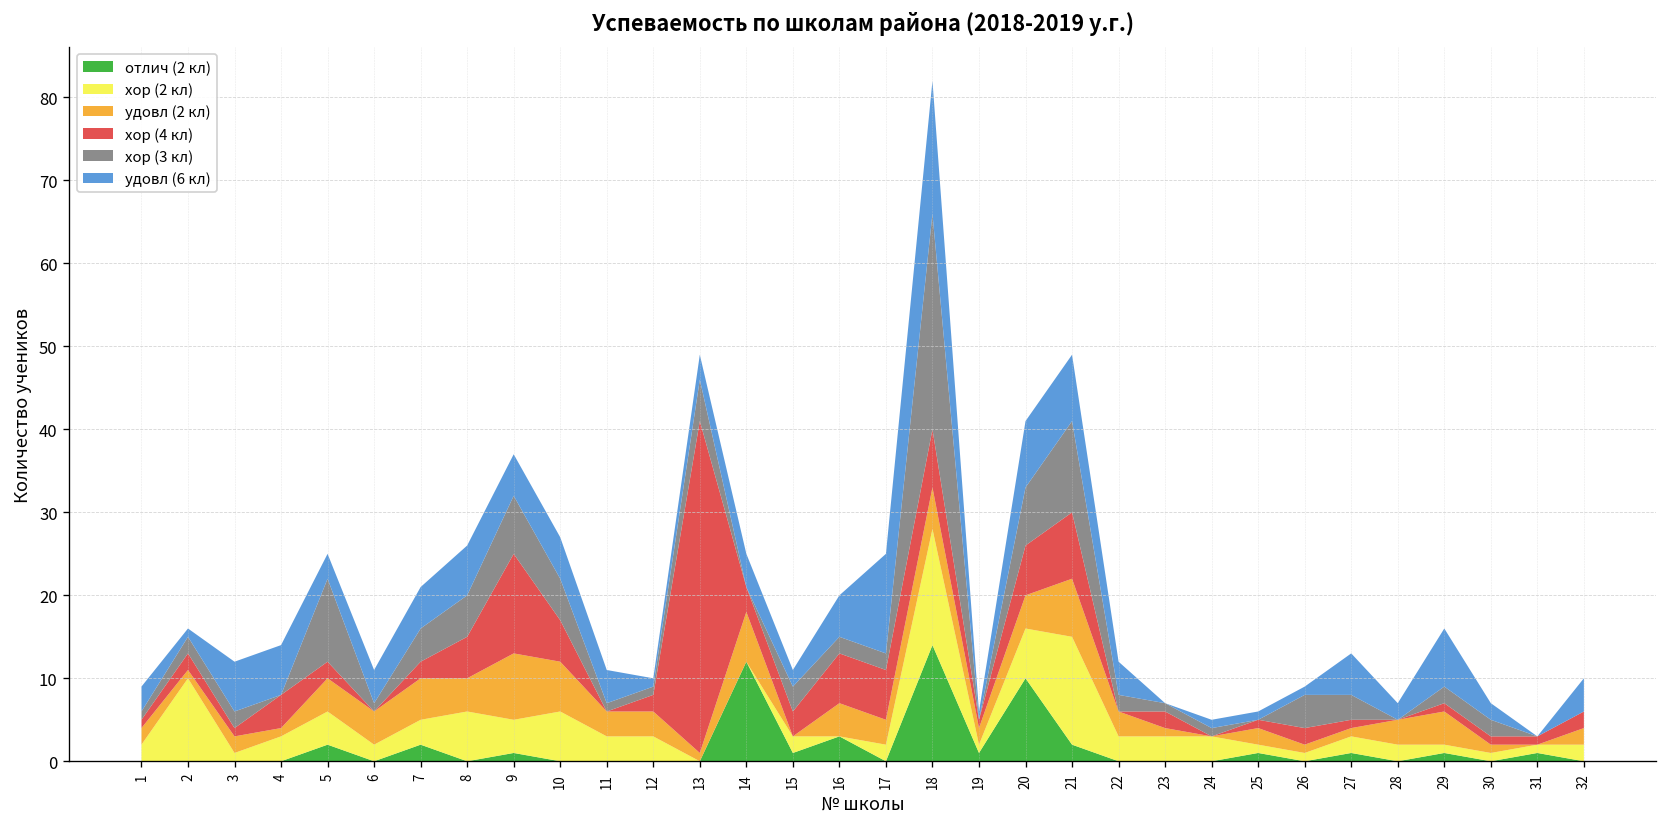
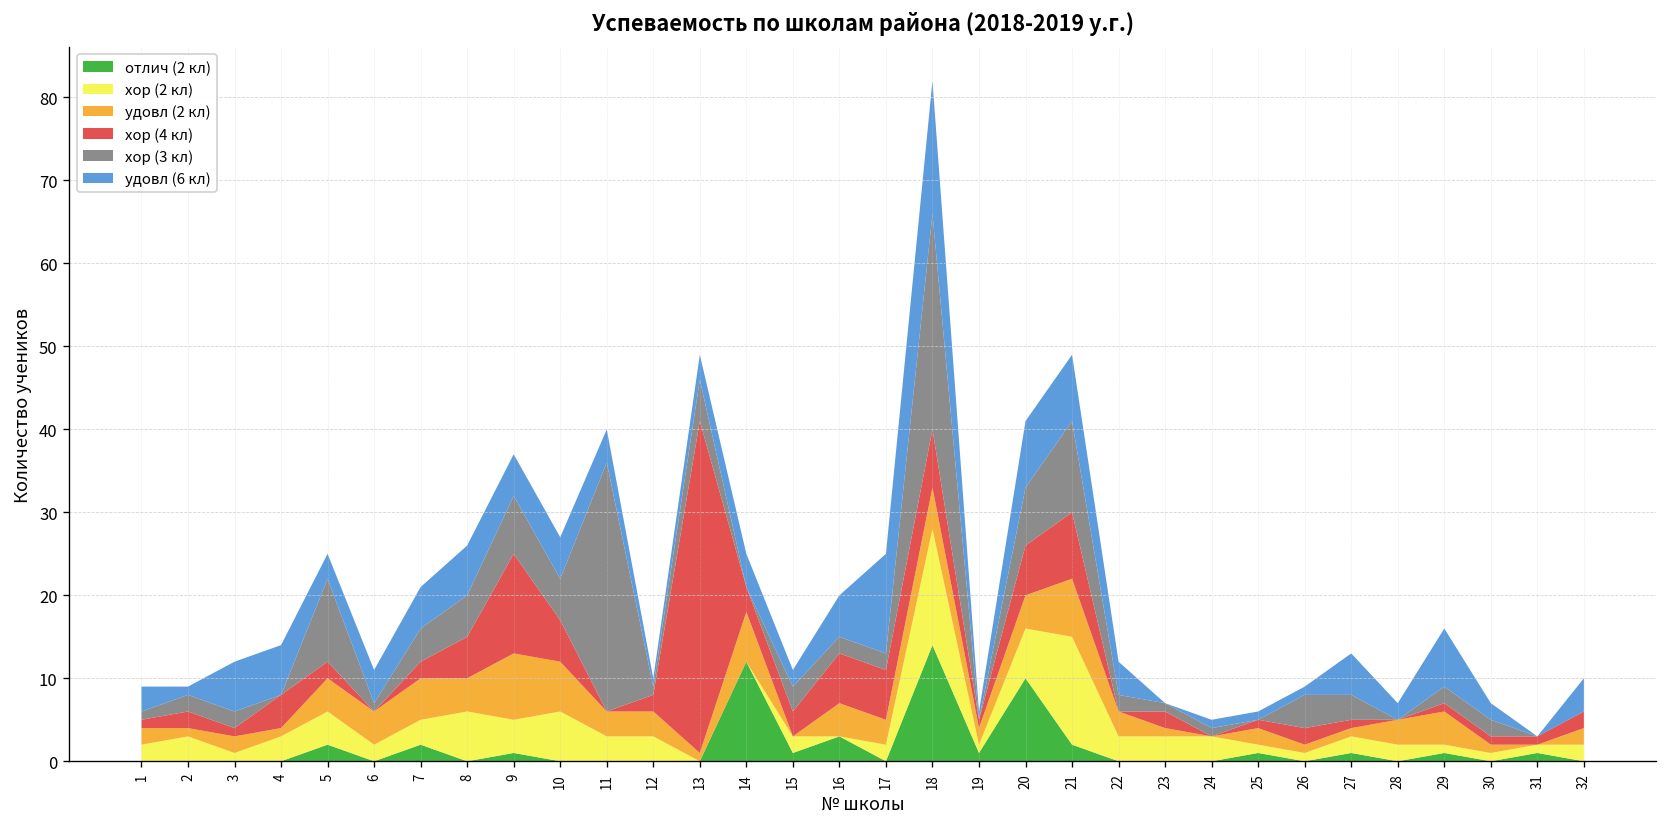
хор (2 кл), 2: 10 -> 3
хор (3 кл), 11: 1 -> 30
